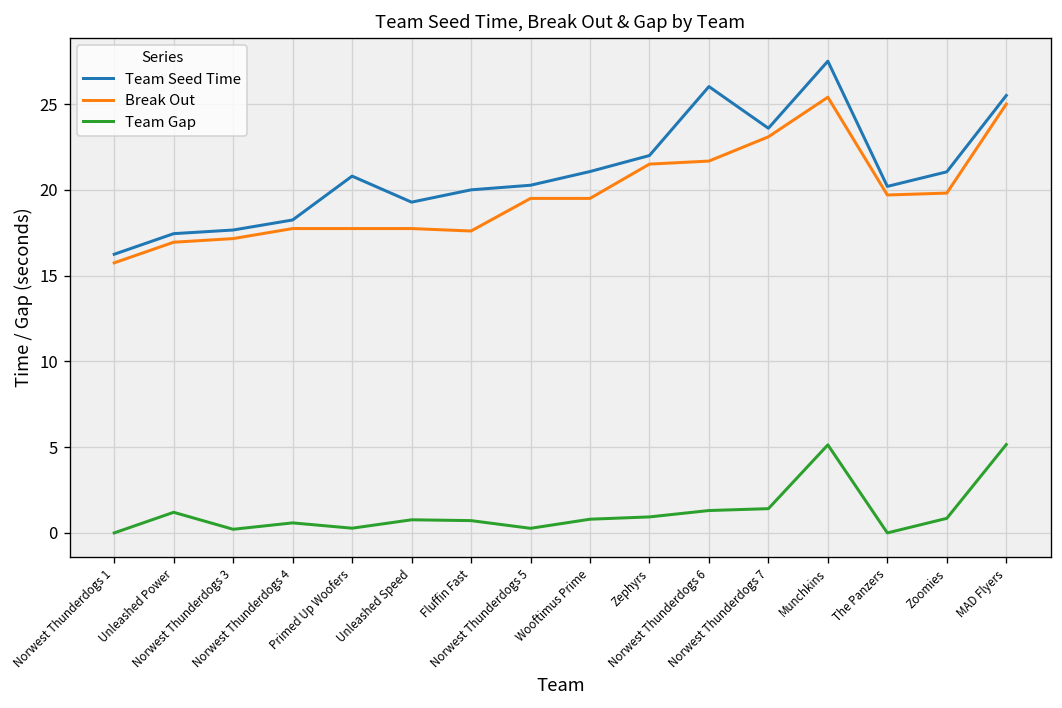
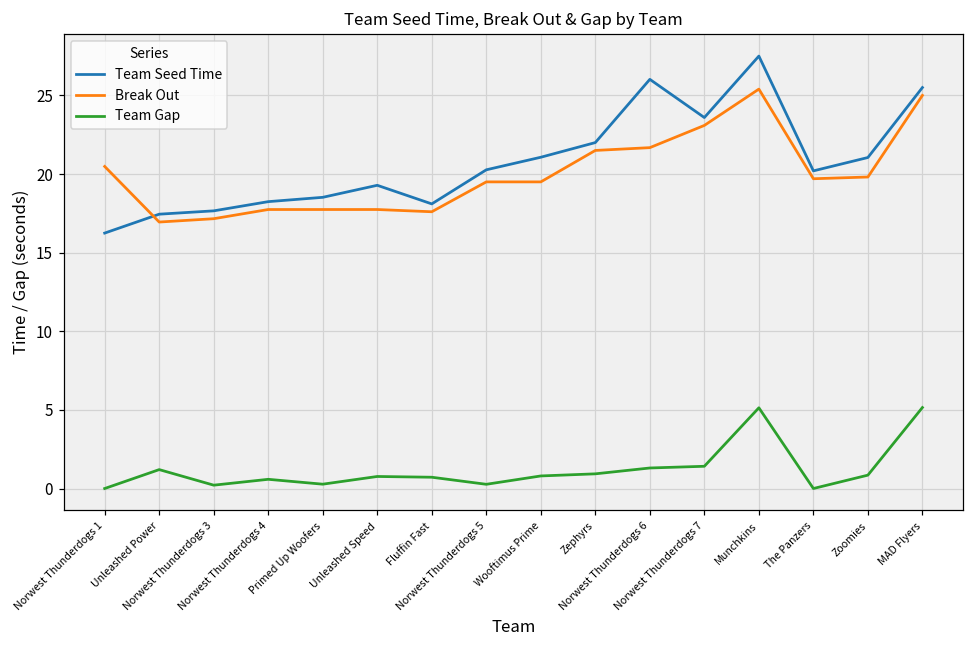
Break Out, Norwest Thunderdogs 1: 15.7 -> 20.5
Team Seed Time, Primed Up Woofers: 20.8 -> 18.5
Team Seed Time, Fluffin Fast: 20.0 -> 18.1
